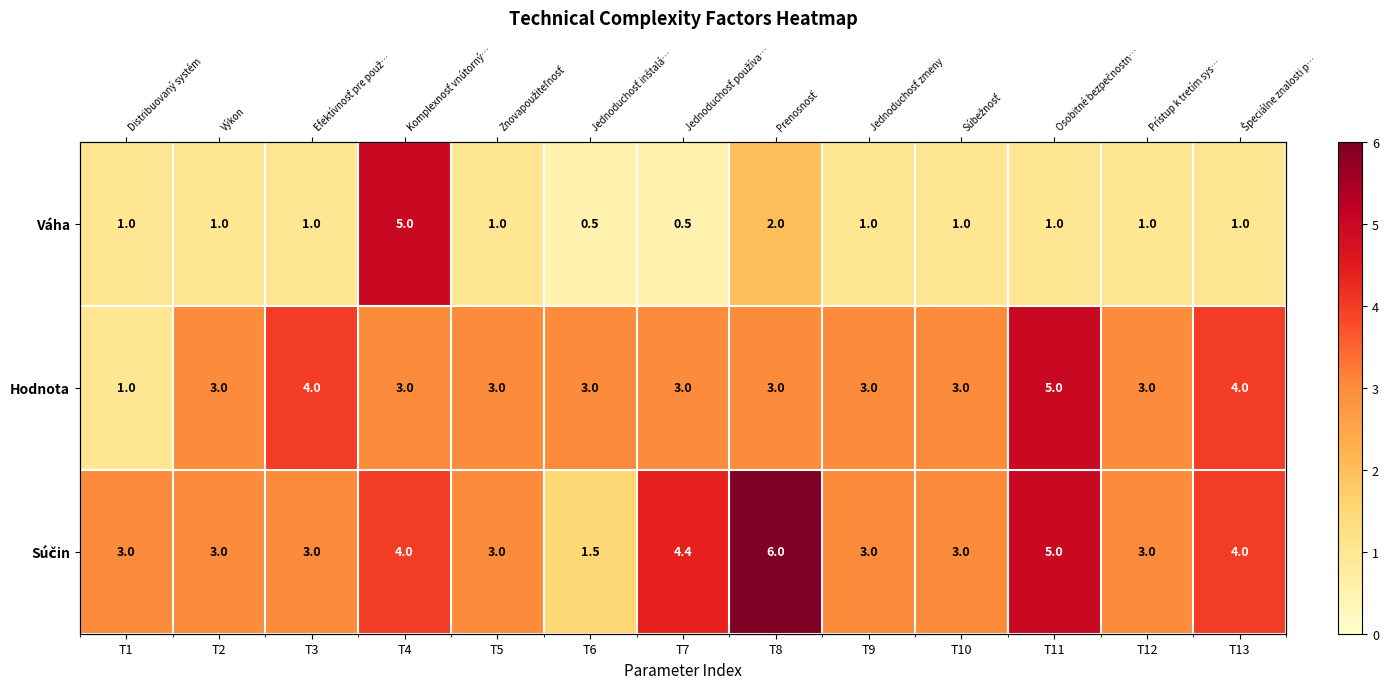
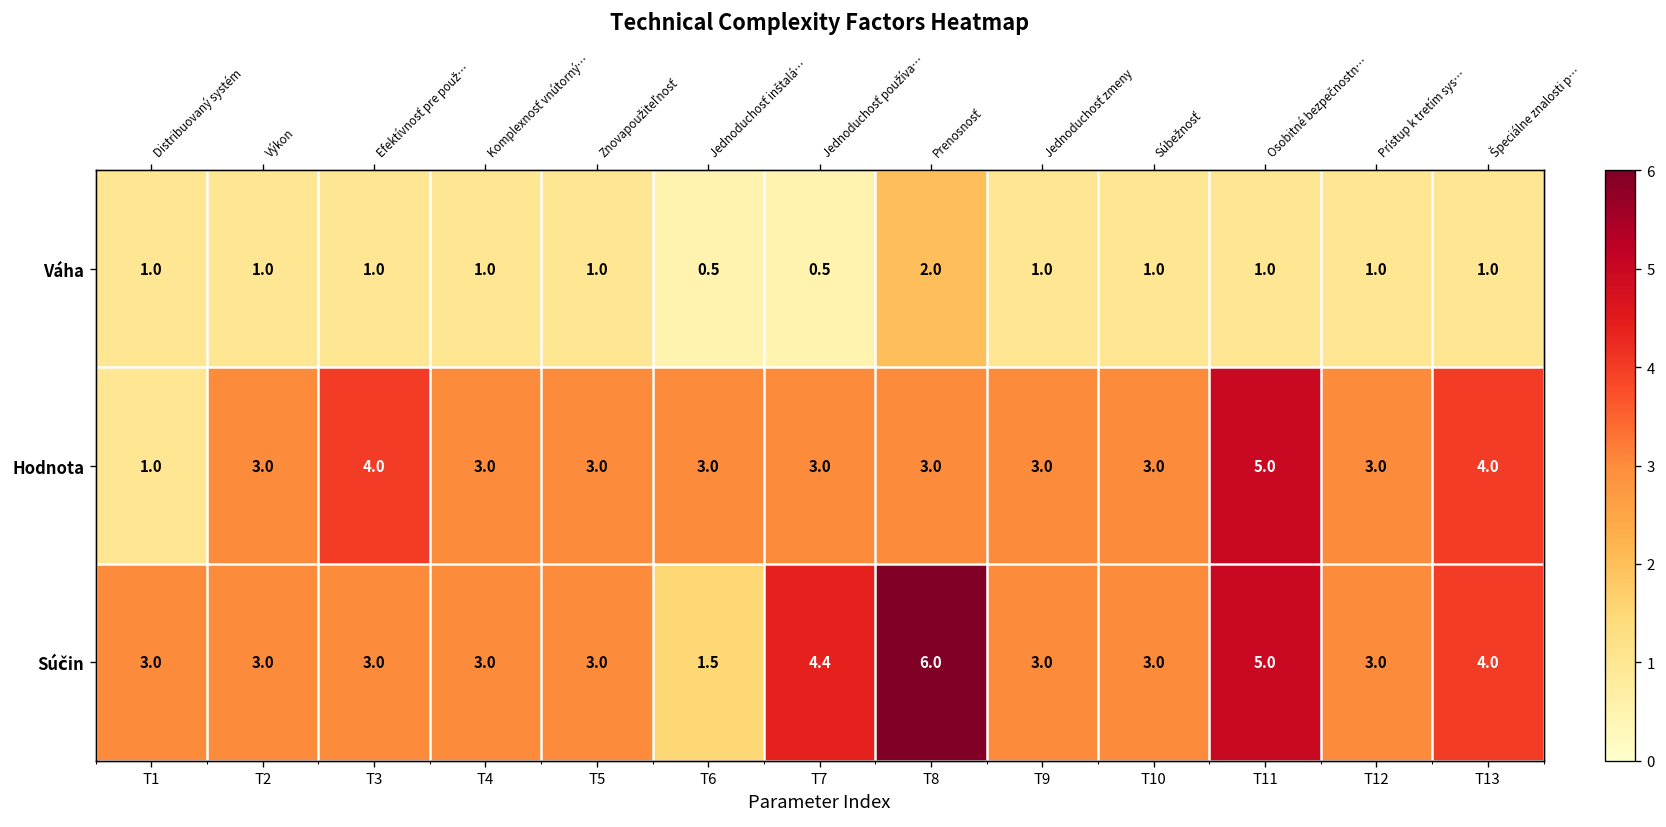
Váha, T4: 5.0 -> 1.0
Súčin, T4: 4.0 -> 3.0
